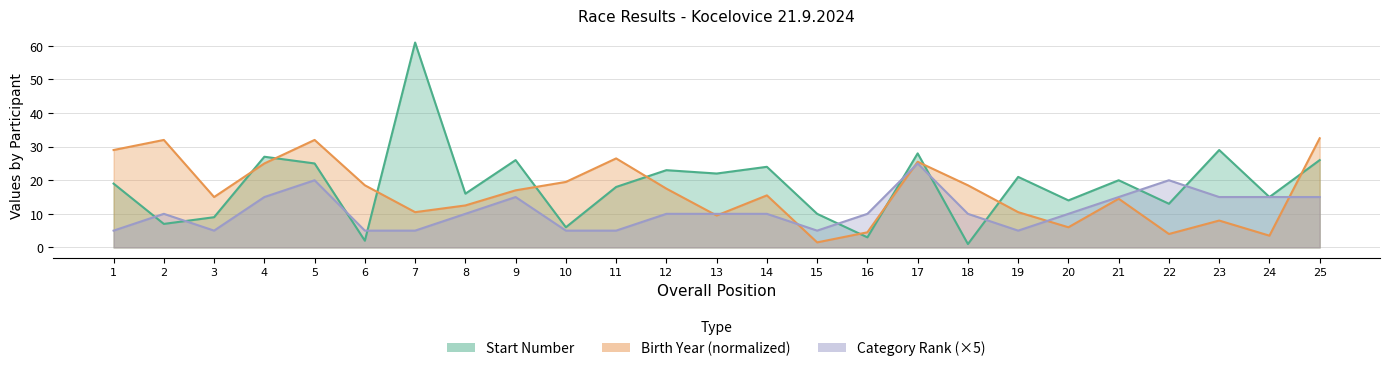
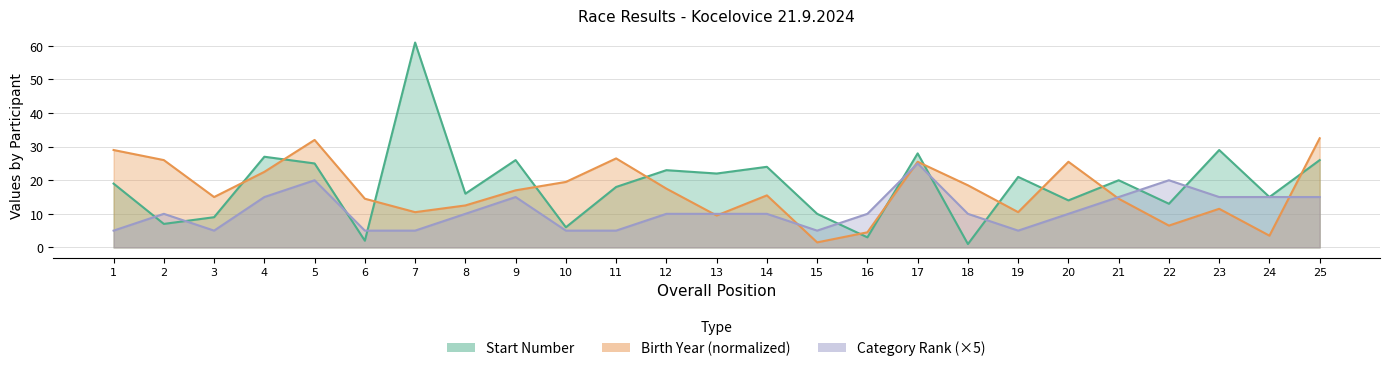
Birth Year (normalized), 2: 32 -> 26
Birth Year (normalized), 4: 25 -> 23
Birth Year (normalized), 6: 19 -> 15
Birth Year (normalized), 20: 6 -> 26
Birth Year (normalized), 22: 4 -> 7
Birth Year (normalized), 23: 8 -> 12
